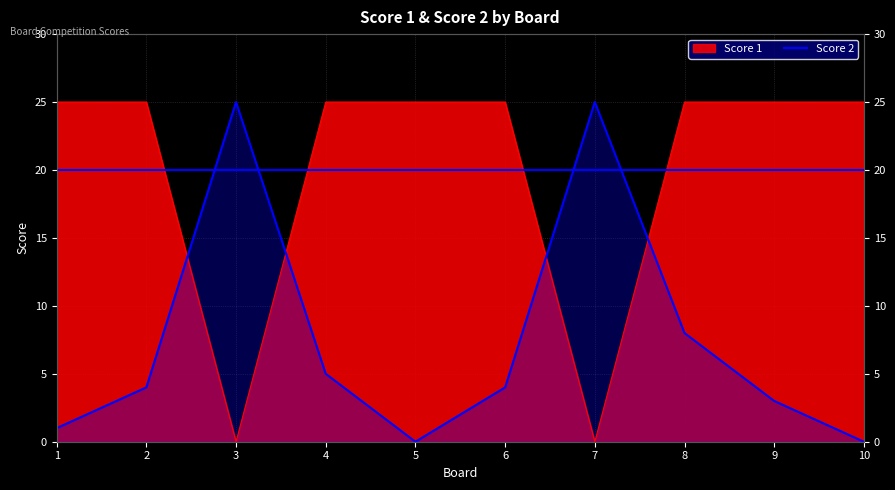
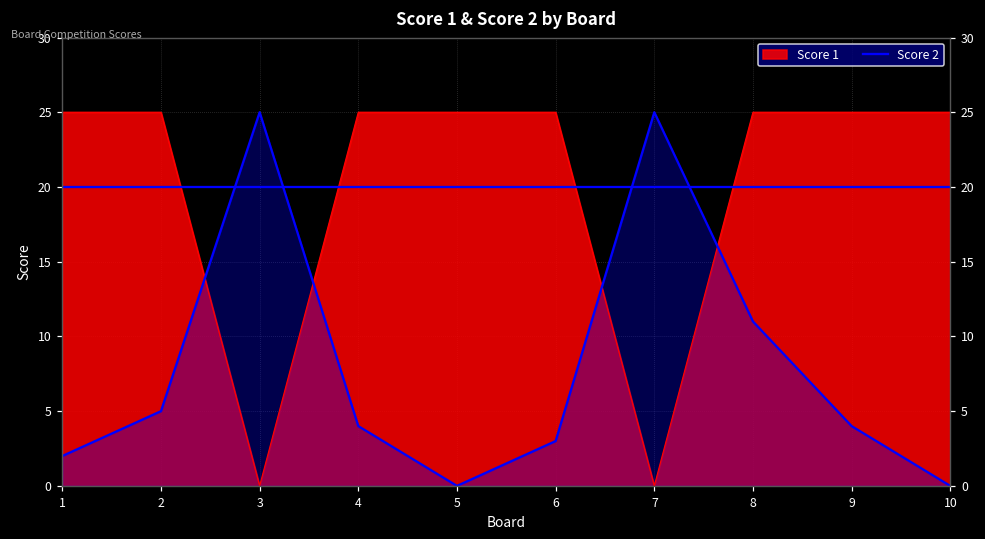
Score 2, 1: 1 -> 2
Score 2, 2: 4 -> 5
Score 2, 4: 5 -> 4
Score 2, 6: 4 -> 3
Score 2, 8: 8 -> 11
Score 2, 9: 3 -> 4
